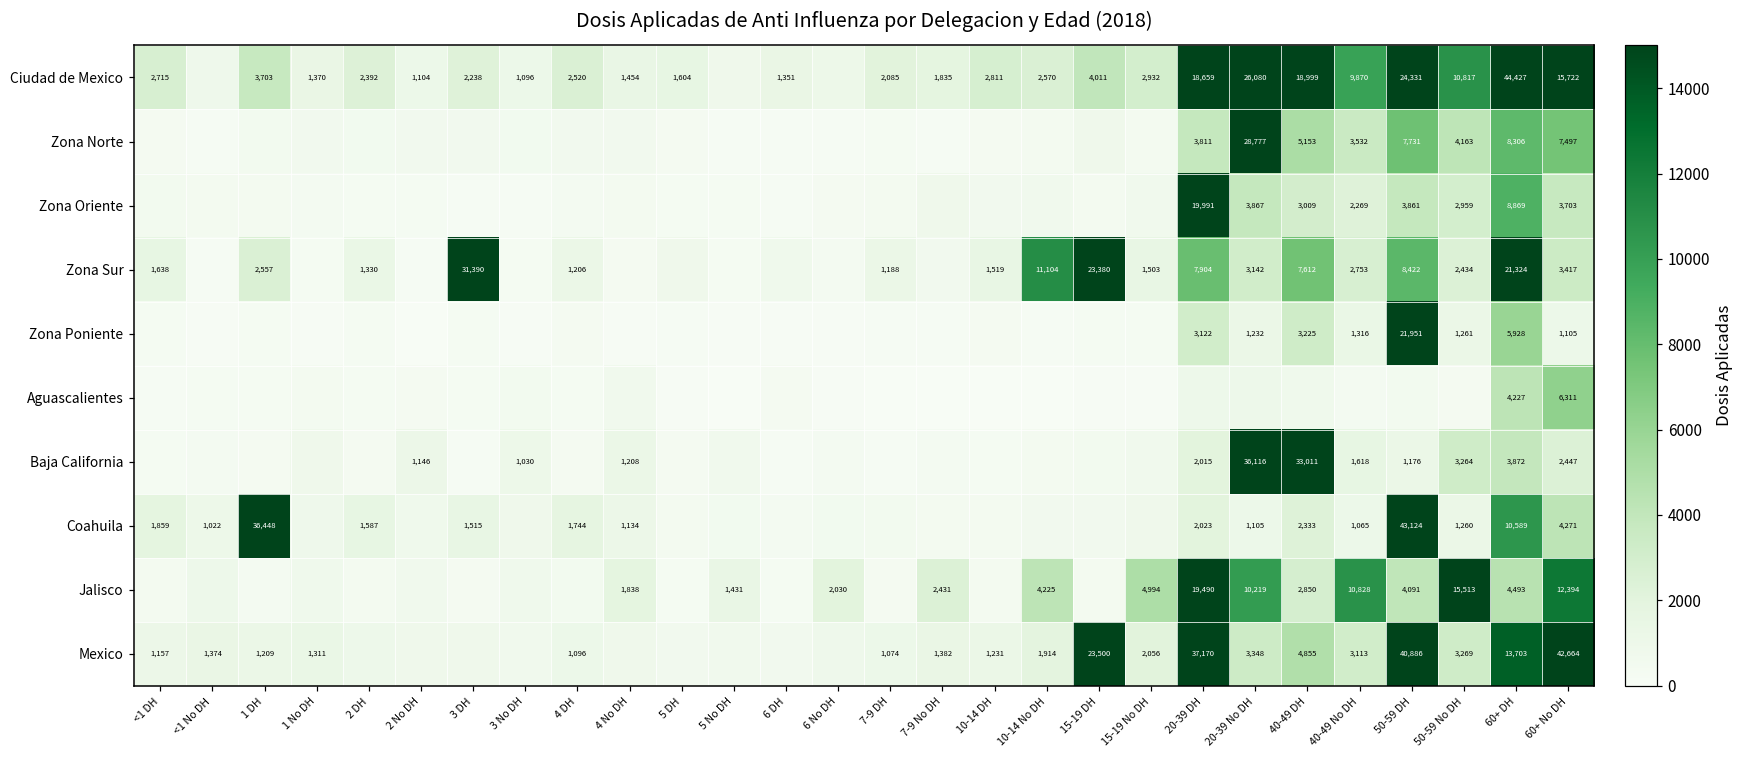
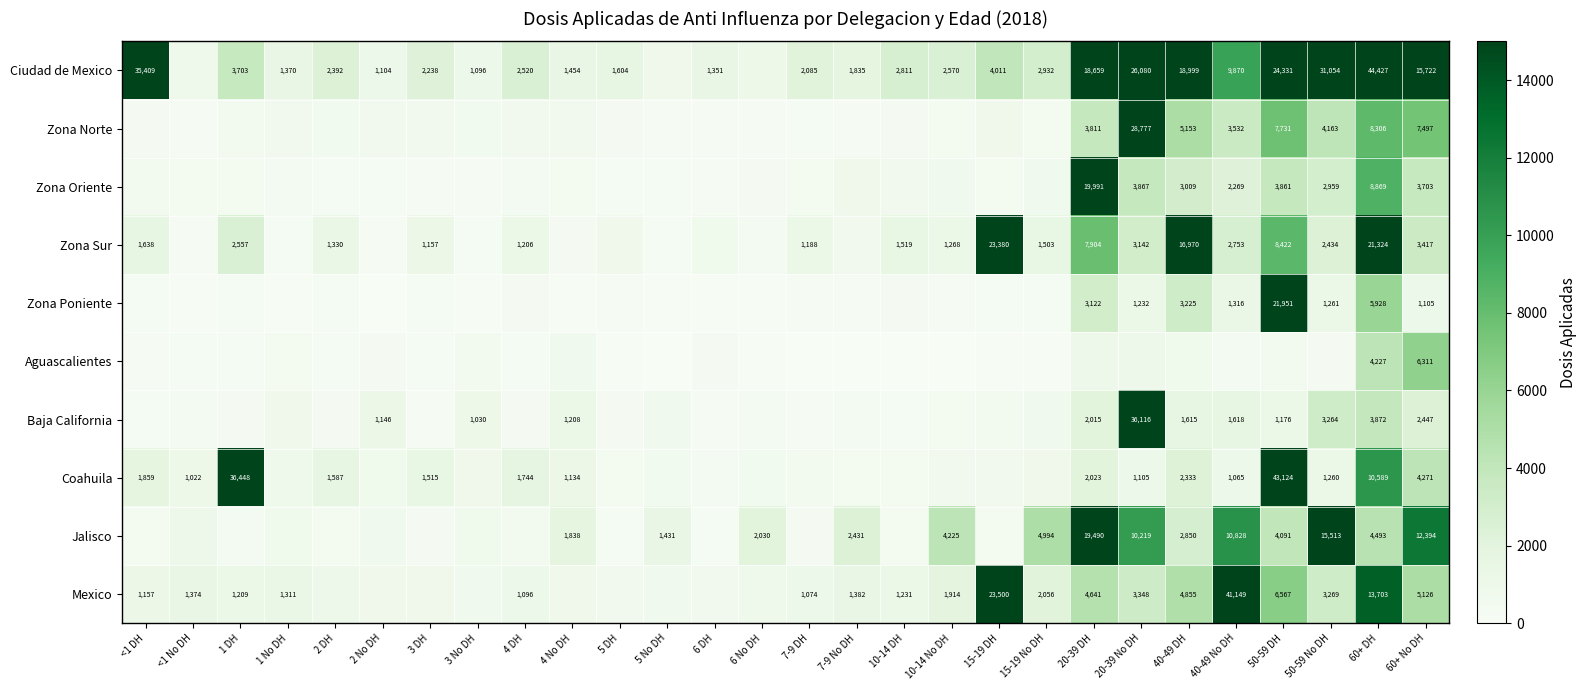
Ciudad de Mexico, <1 DH: 2,715 -> 35,409
Ciudad de Mexico, 50-59 No DH: 10,817 -> 31,054
Zona Sur, 3 DH: 31,390 -> 1,157
Zona Sur, 10-14 No DH: 11,104 -> 1,268
Zona Sur, 40-49 DH: 7,612 -> 16,970
Baja California, 40-49 DH: 33,011 -> 1,615
Mexico, 20-39 DH: 37,170 -> 4,641
Mexico, 40-49 No DH: 3,113 -> 41,149
Mexico, 50-59 DH: 40,886 -> 6,567
Mexico, 60+ No DH: 42,664 -> 5,126
